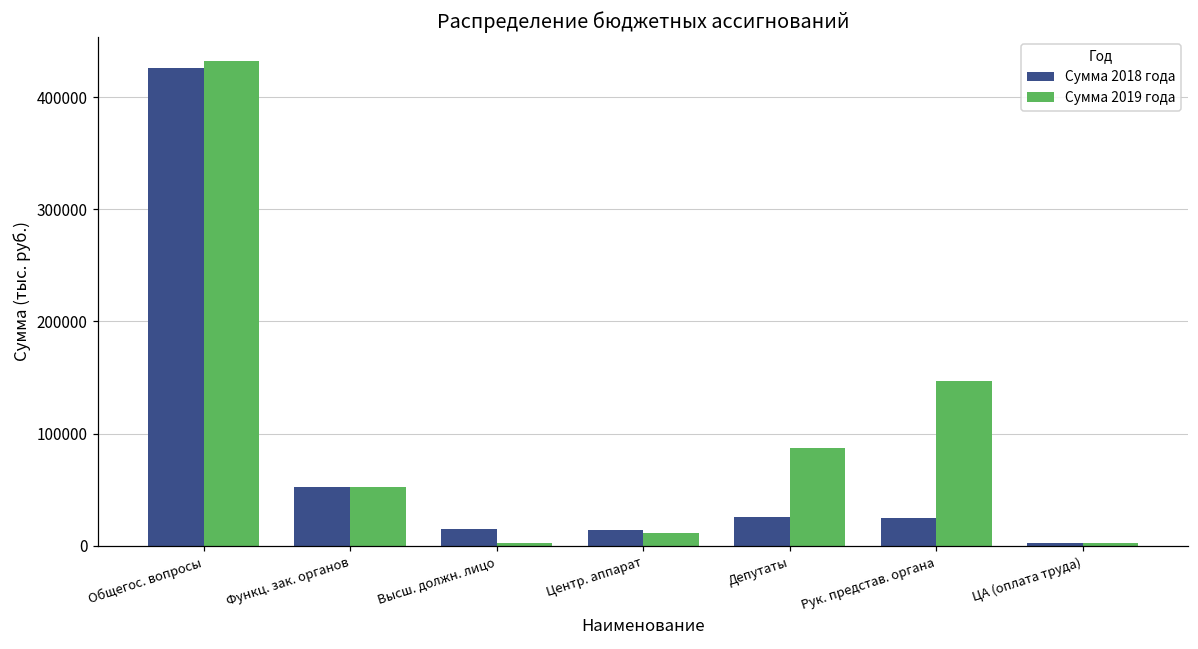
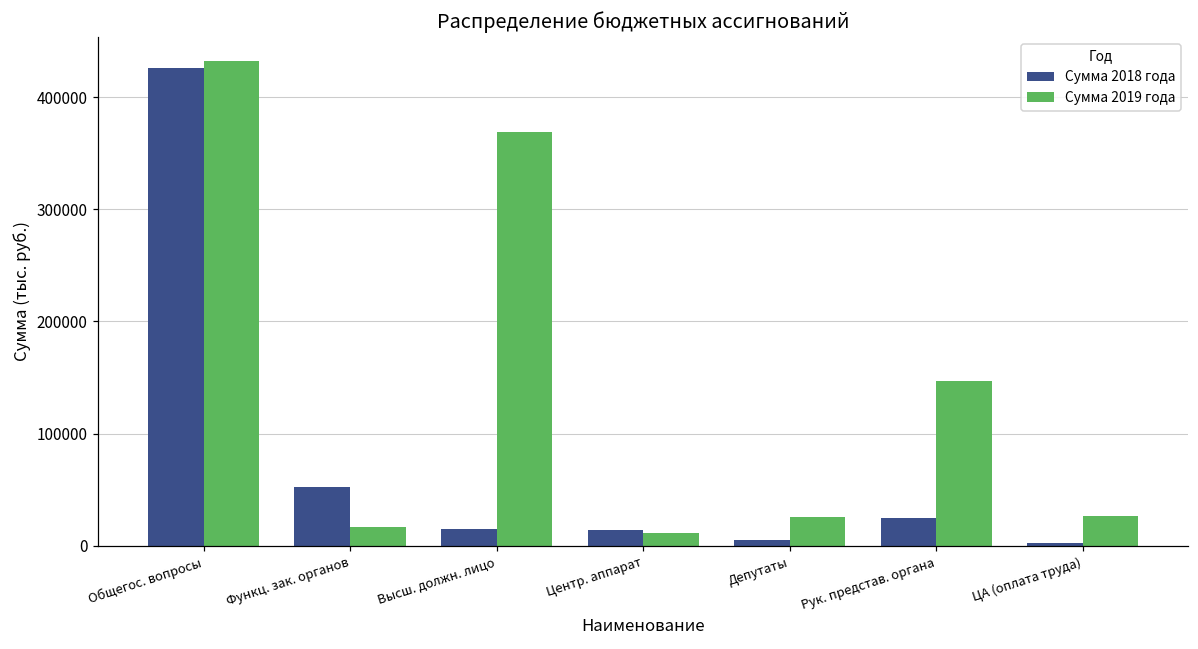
Сумма 2019 года, Функц. зак. органов: 53000 -> 17000
Сумма 2019 года, Высш. должн. лицо: 2000 -> 369000
Сумма 2018 года, Депутаты: 25000 -> 5000
Сумма 2019 года, Депутаты: 87000 -> 25000
Сумма 2019 года, ЦА (оплата труда): 2000 -> 27000
